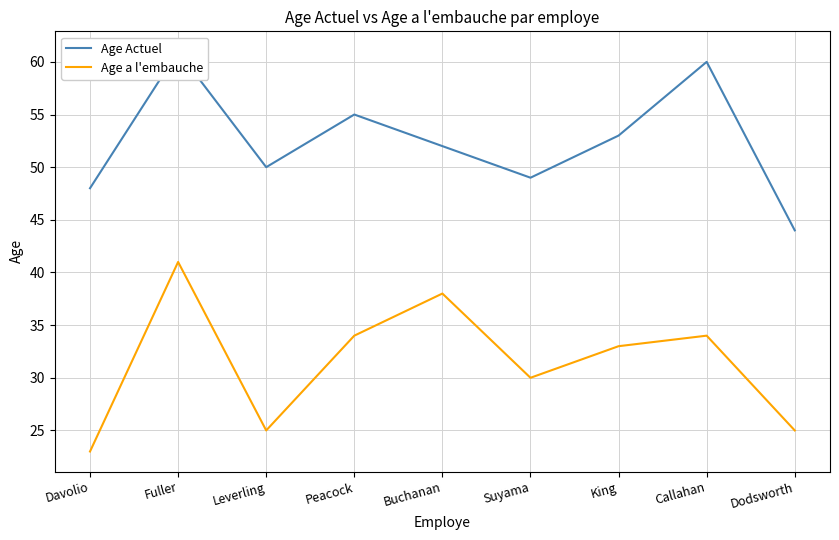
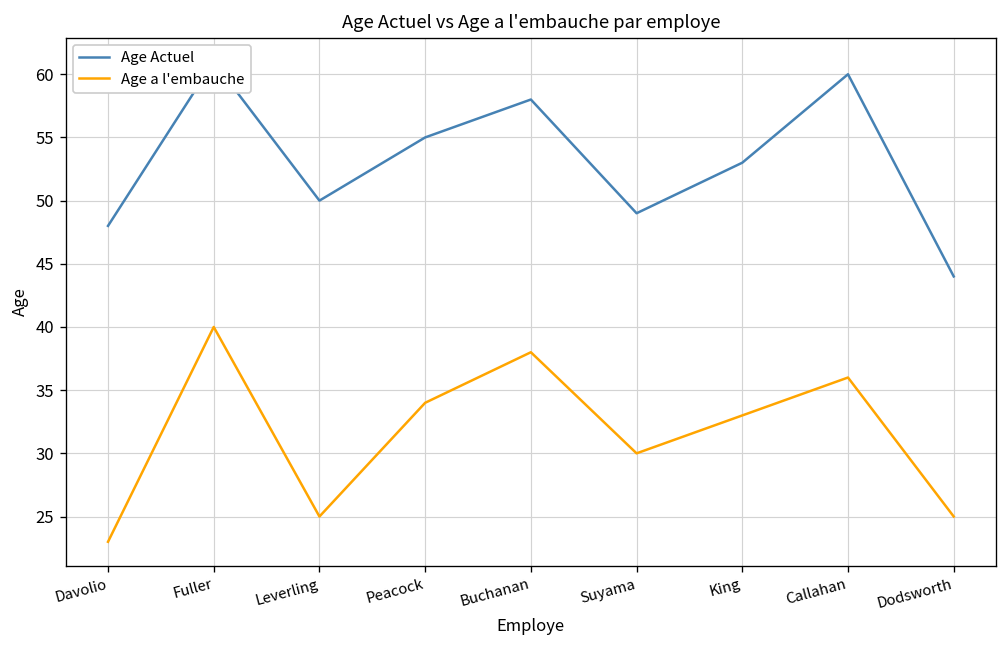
Age a l'embauche, Fuller: 41 -> 40
Age Actuel, Buchanan: 52 -> 58
Age a l'embauche, Callahan: 34 -> 36
